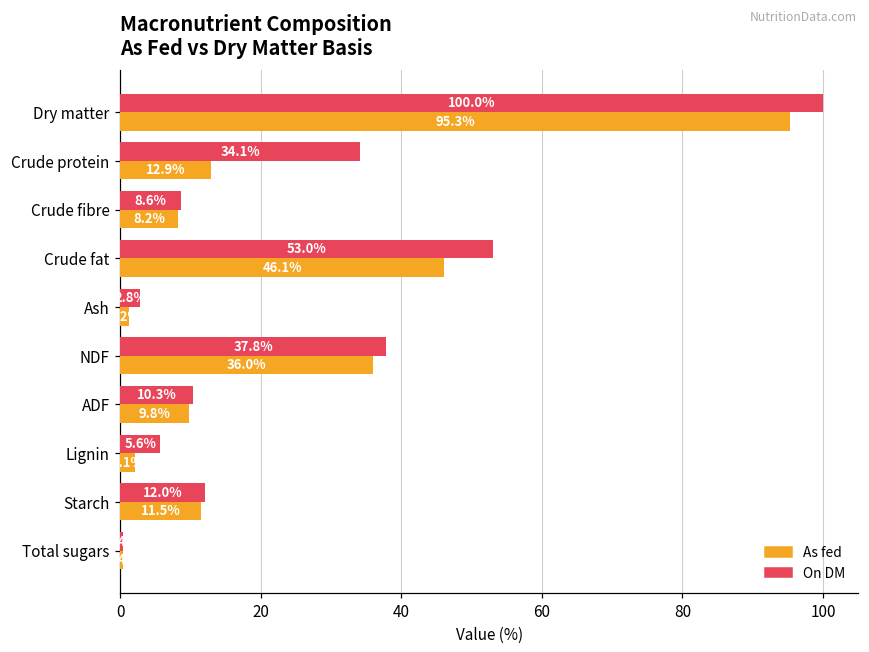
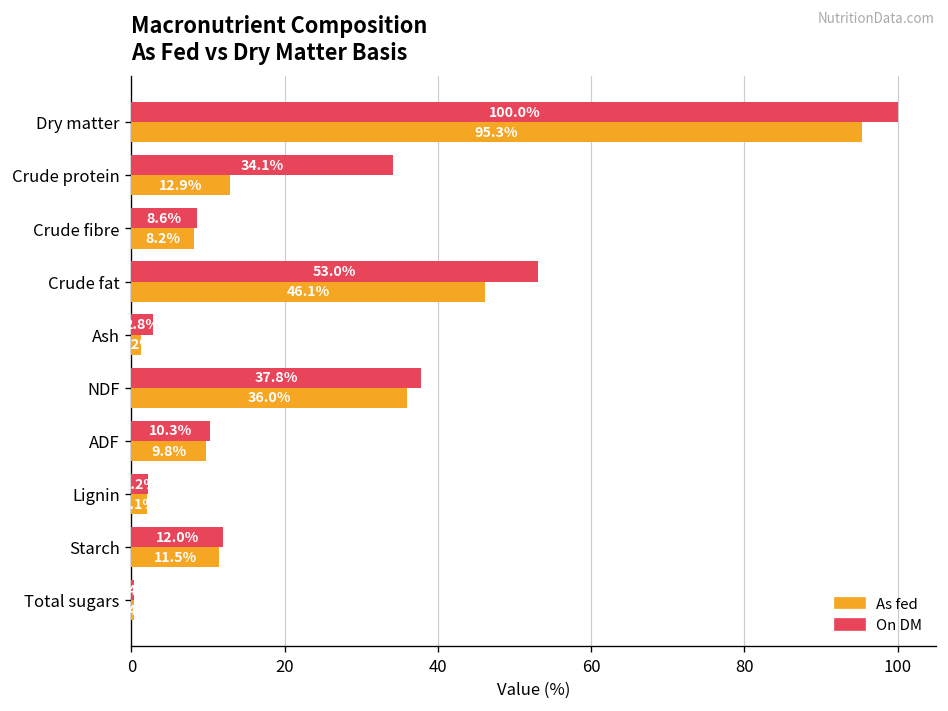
On DM, Lignin: 6 -> 2
